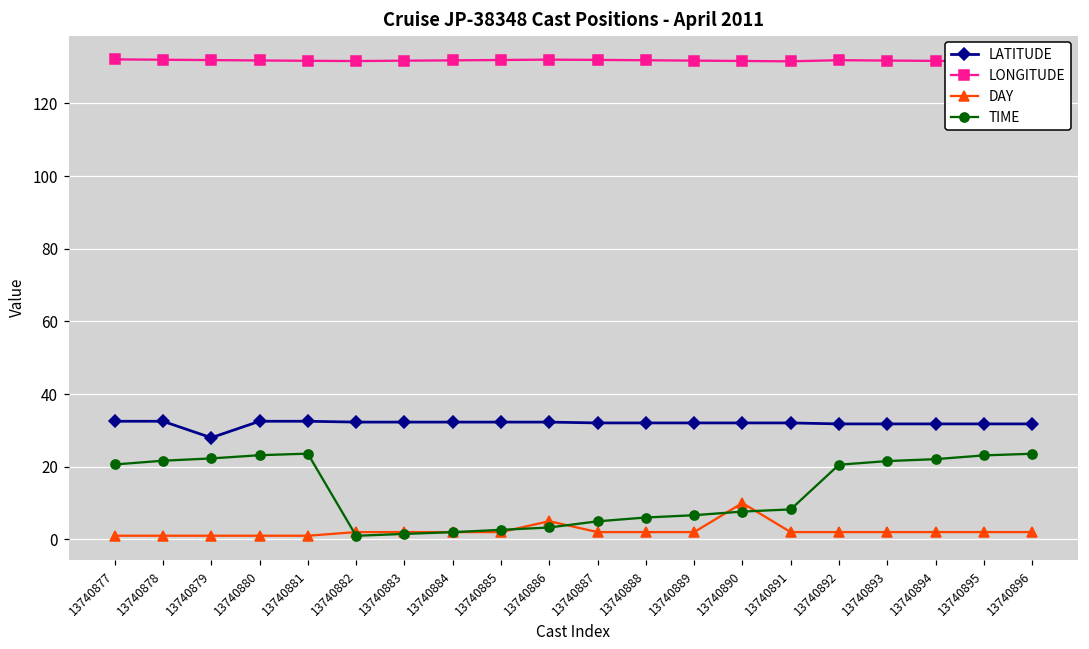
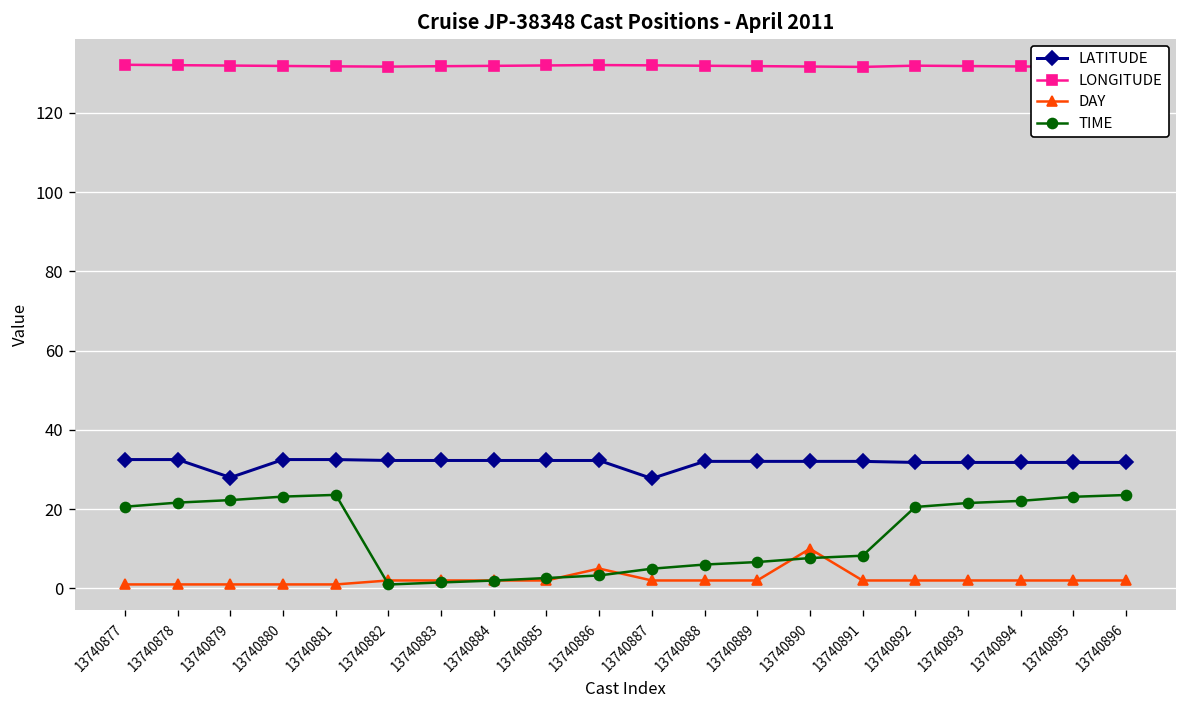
LATITUDE, 13740887: 32 -> 28
